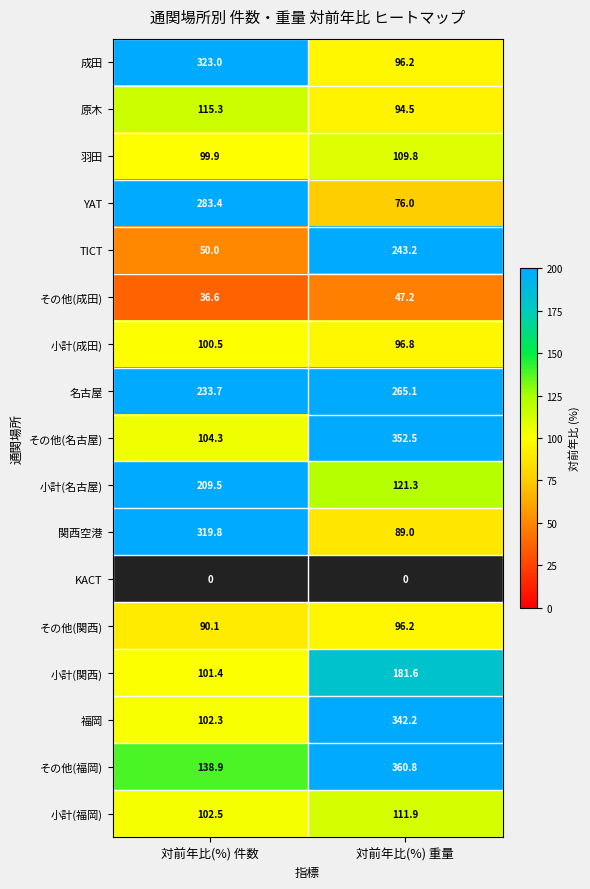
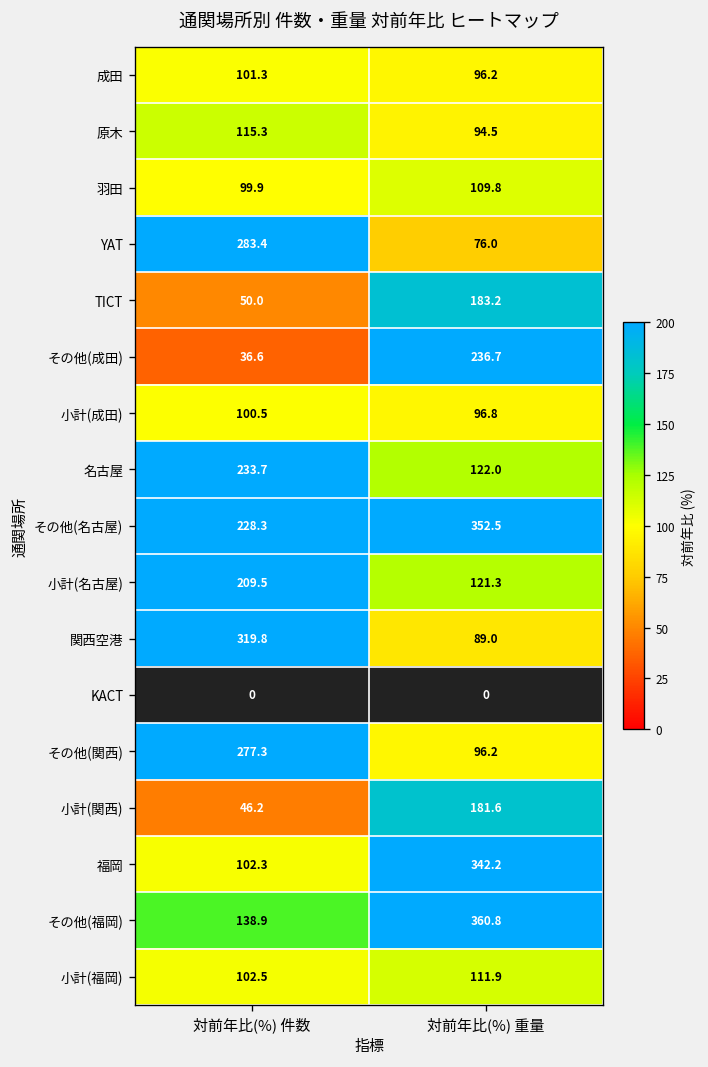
成田, 対前年比(%) 件数: 323.0 -> 101.3
TICT, 対前年比(%) 重量: 243.2 -> 183.2
その他(成田), 対前年比(%) 重量: 47.2 -> 236.7
名古屋, 対前年比(%) 重量: 265.1 -> 122.0
その他(名古屋), 対前年比(%) 件数: 104.3 -> 228.3
その他(関西), 対前年比(%) 件数: 90.1 -> 277.3
小計(関西), 対前年比(%) 件数: 101.4 -> 46.2
